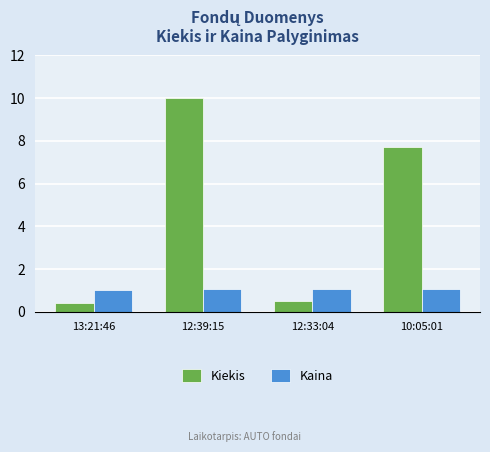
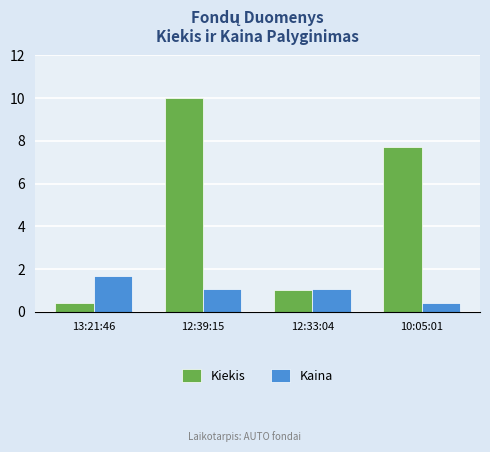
Kaina, 13:21:46: 1.0 -> 1.7
Kiekis, 12:33:04: 0.5 -> 1.0
Kaina, 10:05:01: 1.0 -> 0.4
